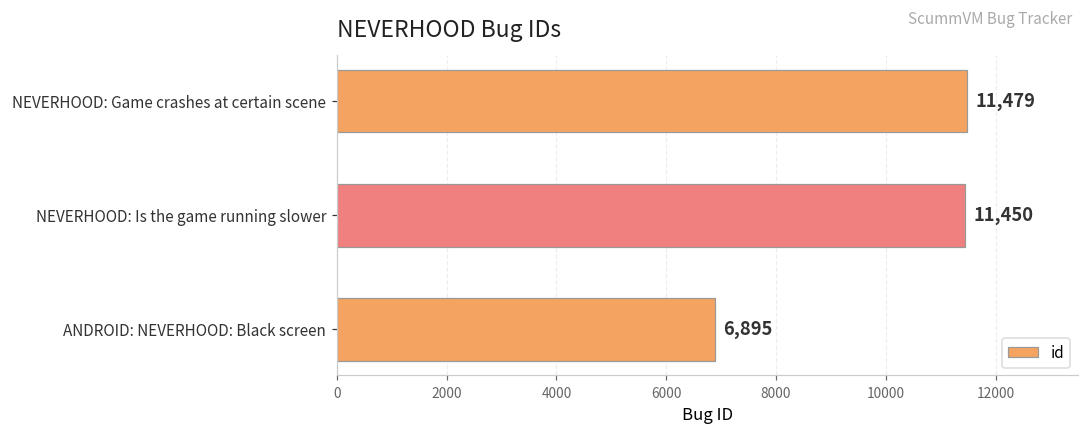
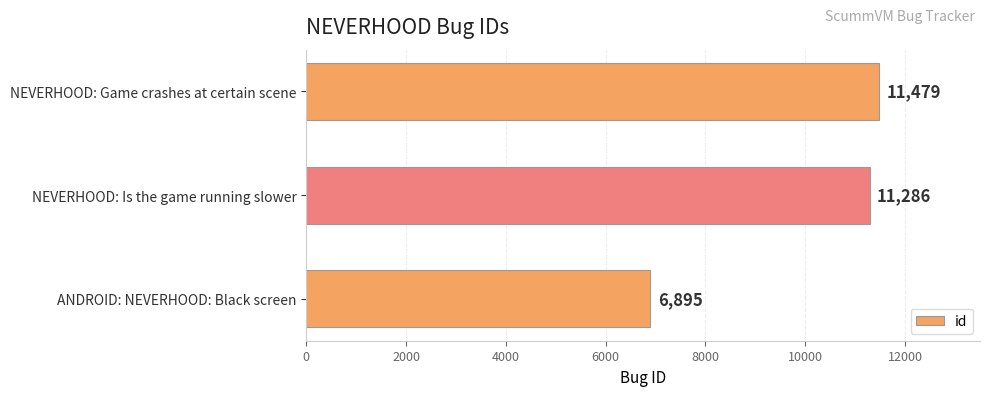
NEVERHOOD: Is the game running slower: 11,450 -> 11,286
